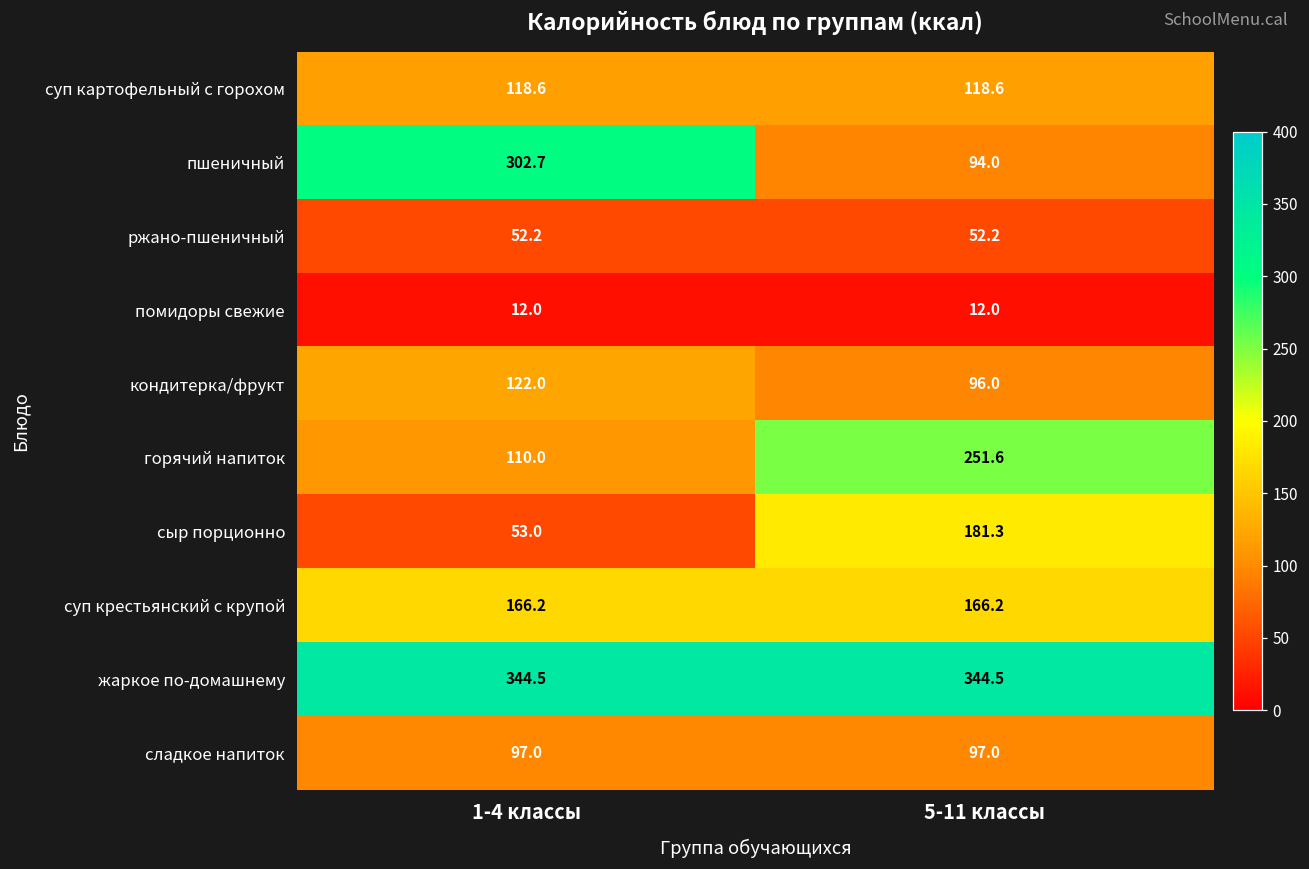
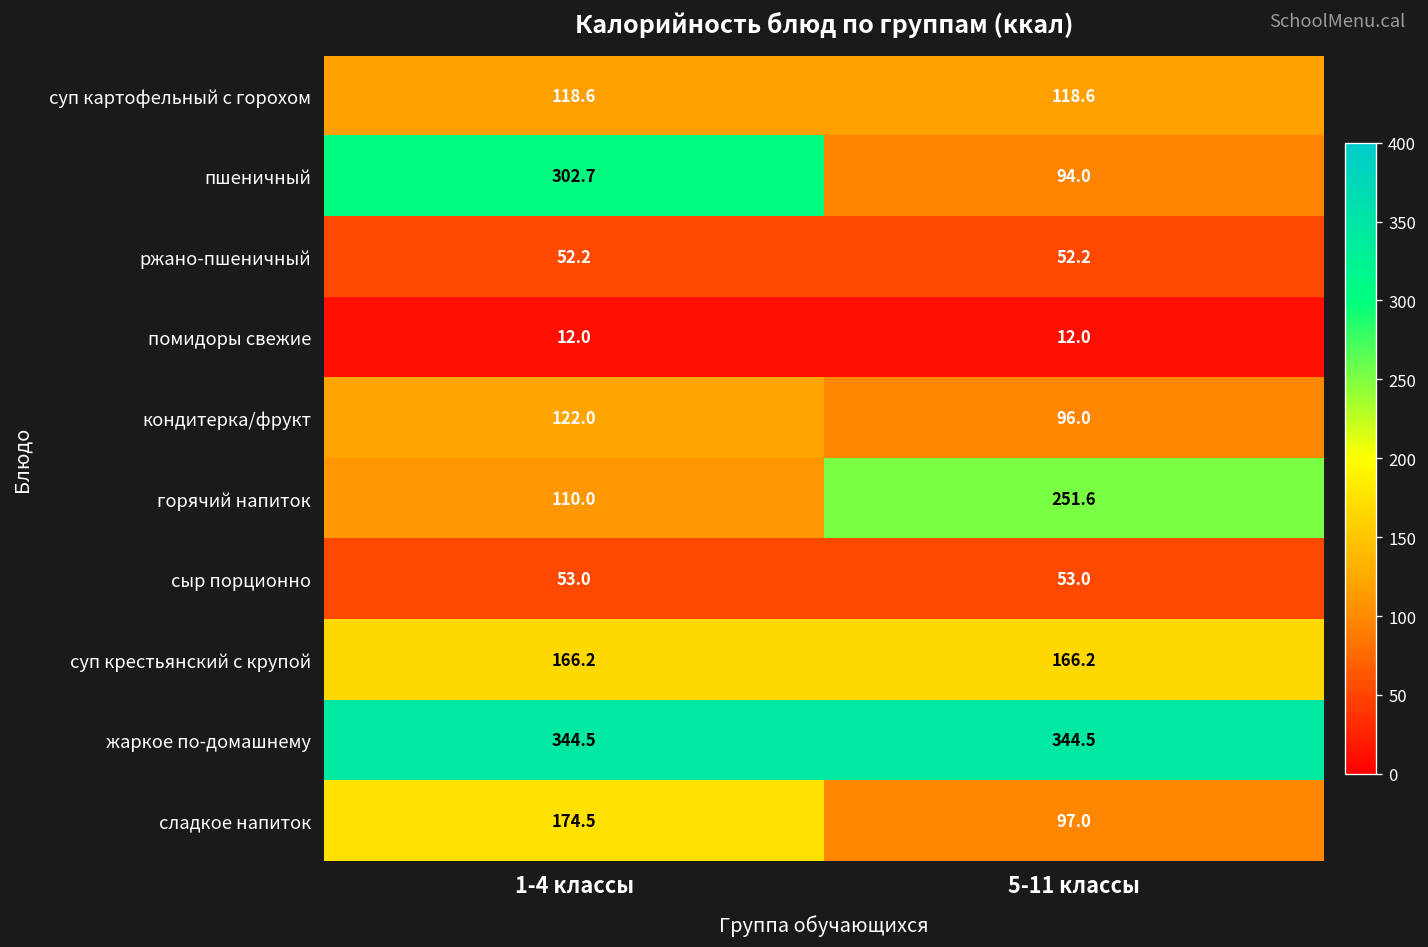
сыр порционно, 5-11 классы: 181.3 -> 53.0
сладкое напиток, 1-4 классы: 97.0 -> 174.5
